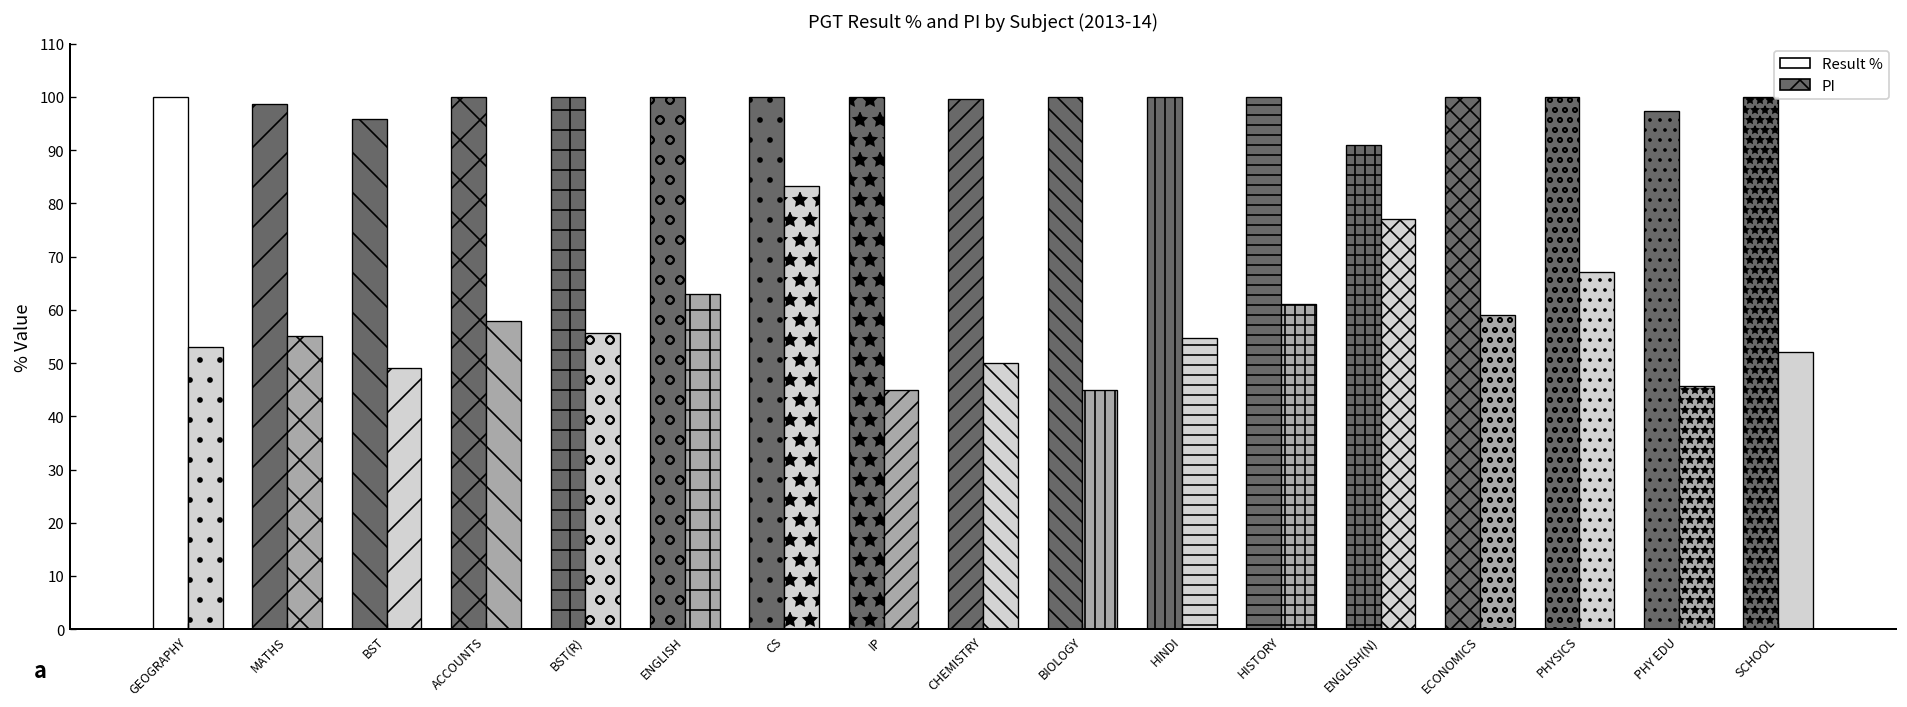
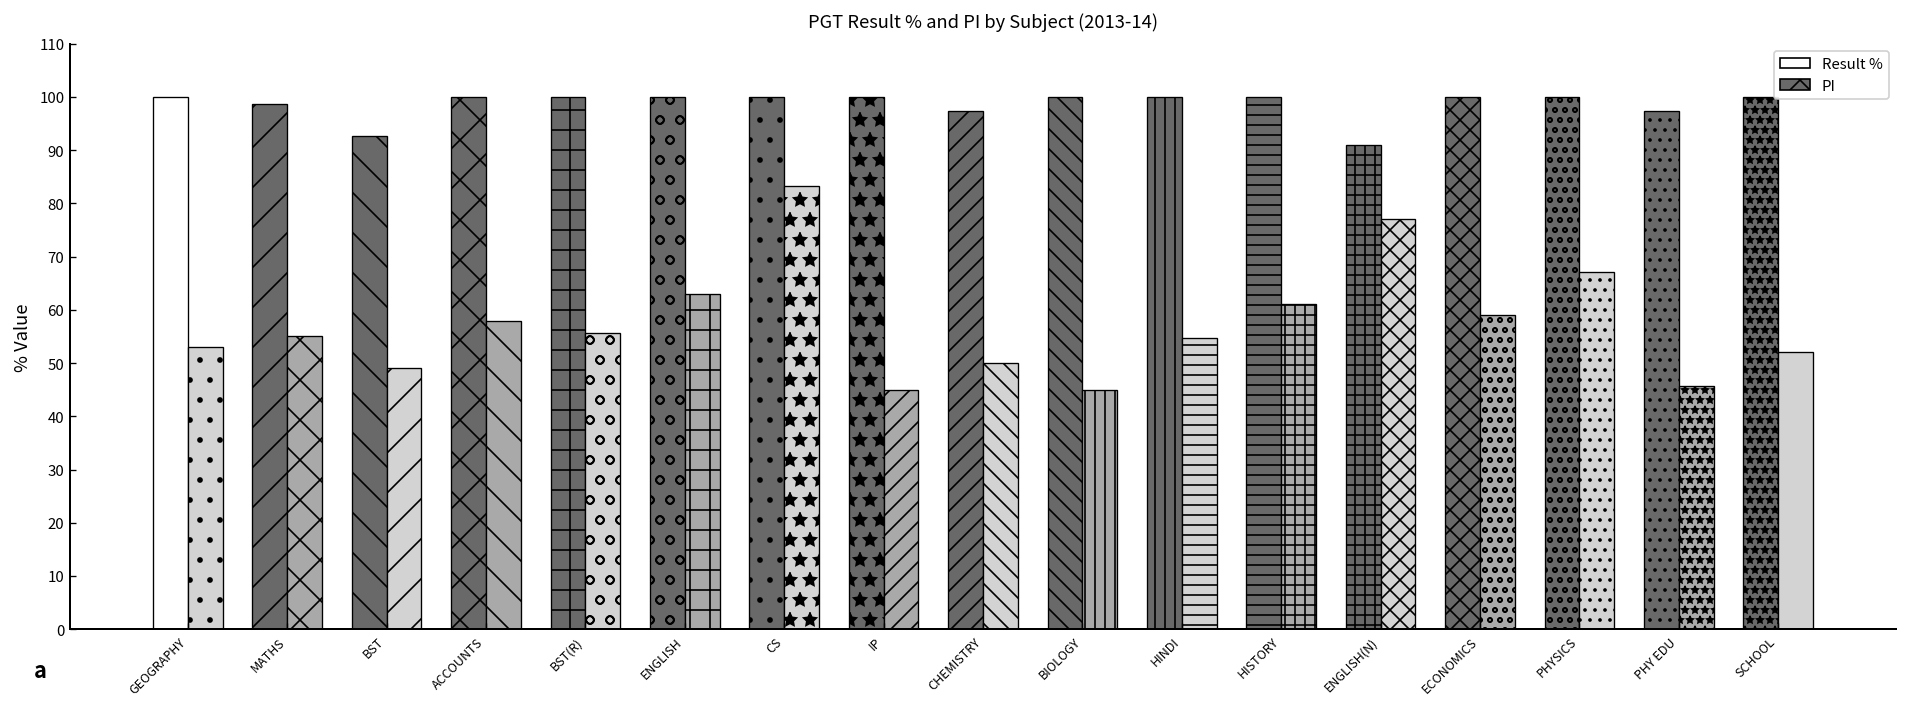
Result %, BST: 96 -> 93
Result %, CHEMISTRY: 100 -> 97
